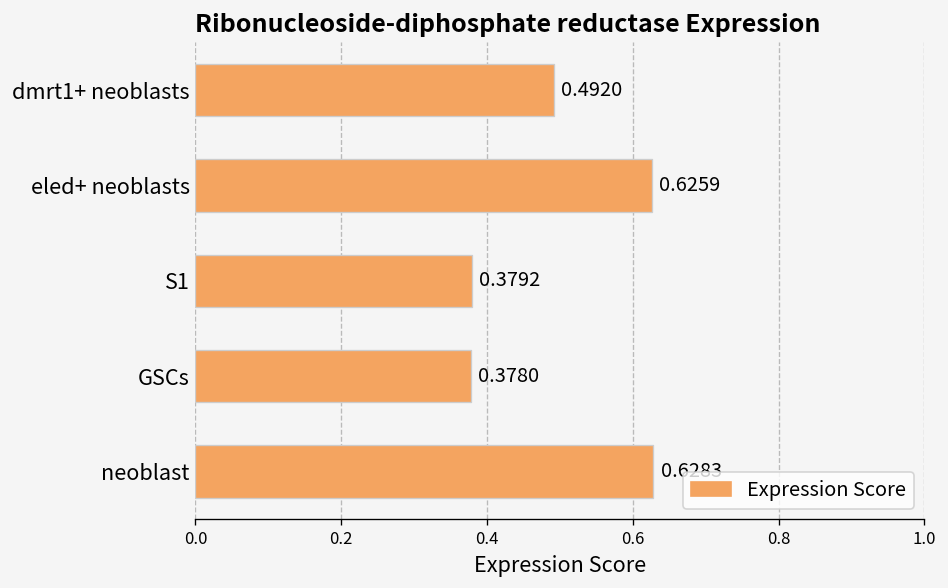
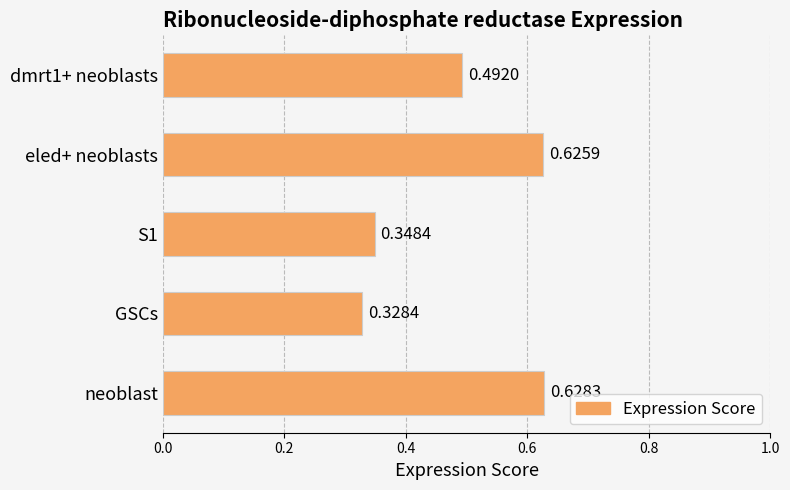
S1: 0.3792 -> 0.3484
GSCs: 0.3780 -> 0.3284
